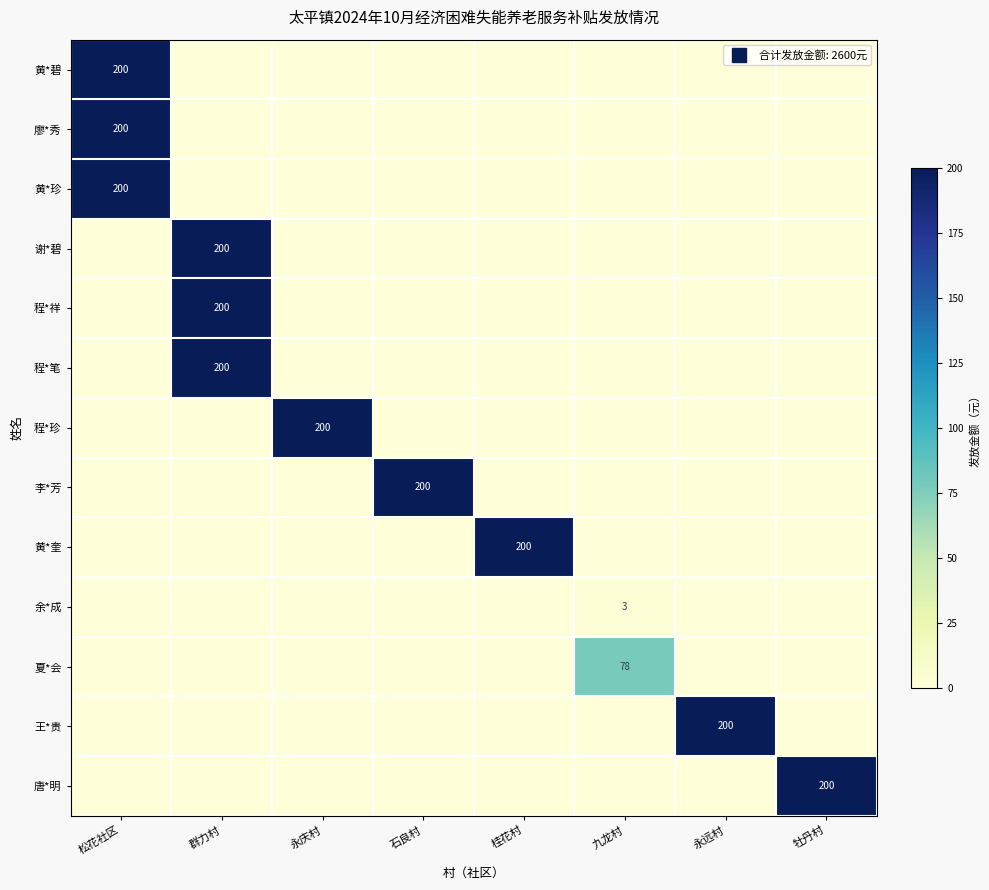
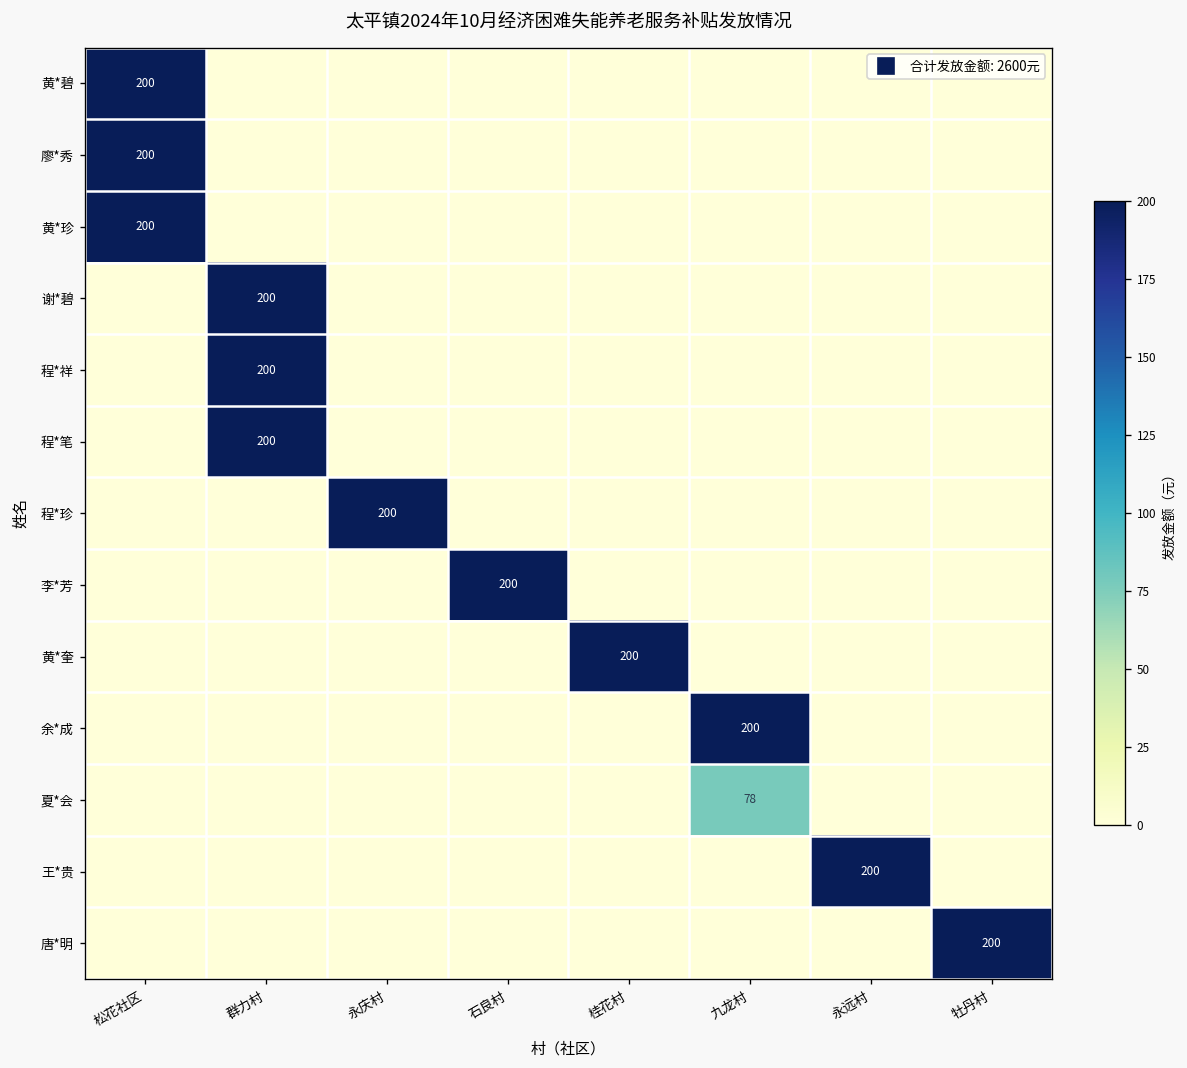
余*成, 九龙村: 3 -> 200
